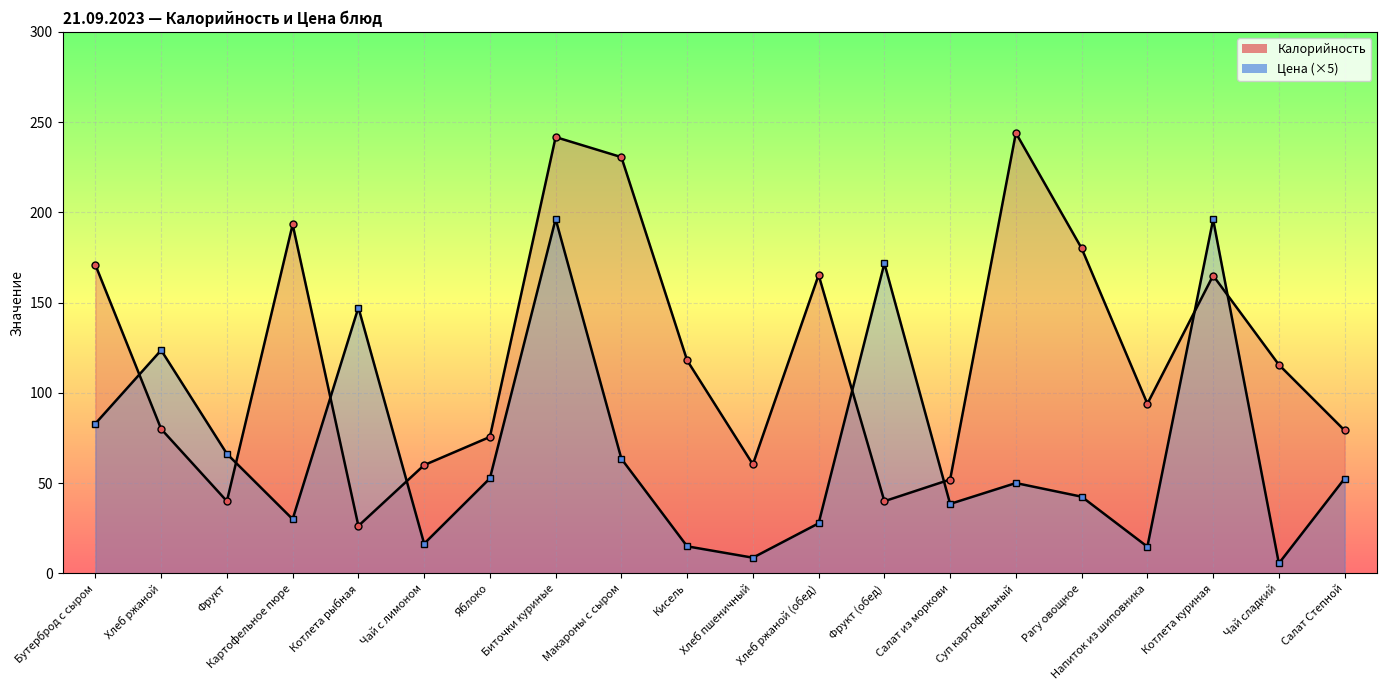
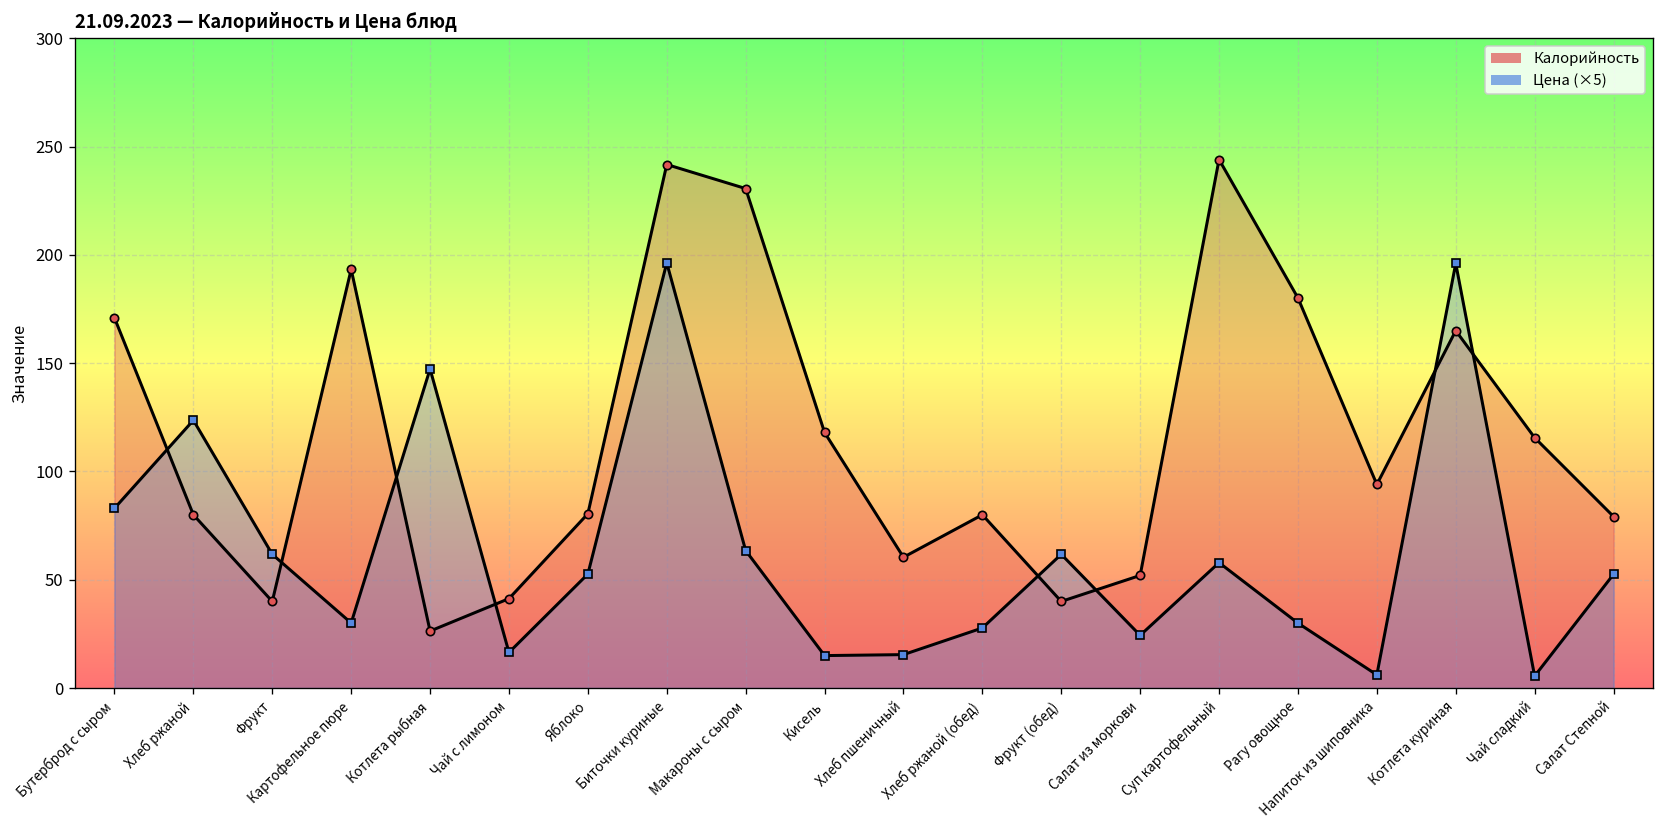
Цена (×5), Фрукт: 66 -> 62
Калорийность, Чай с лимоном: 60 -> 41
Калорийность, Яблоко: 76 -> 81
Цена (×5), Хлеб пшеничный: 9 -> 15
Калорийность, Хлеб ржаной (обед): 165 -> 80
Цена (×5), Фрукт (обед): 172 -> 62
Цена (×5), Салат из моркови: 39 -> 24
Цена (×5), Суп картофельный: 50 -> 58
Цена (×5), Рагу овощное: 43 -> 30
Цена (×5), Напиток из шиповника: 15 -> 6
